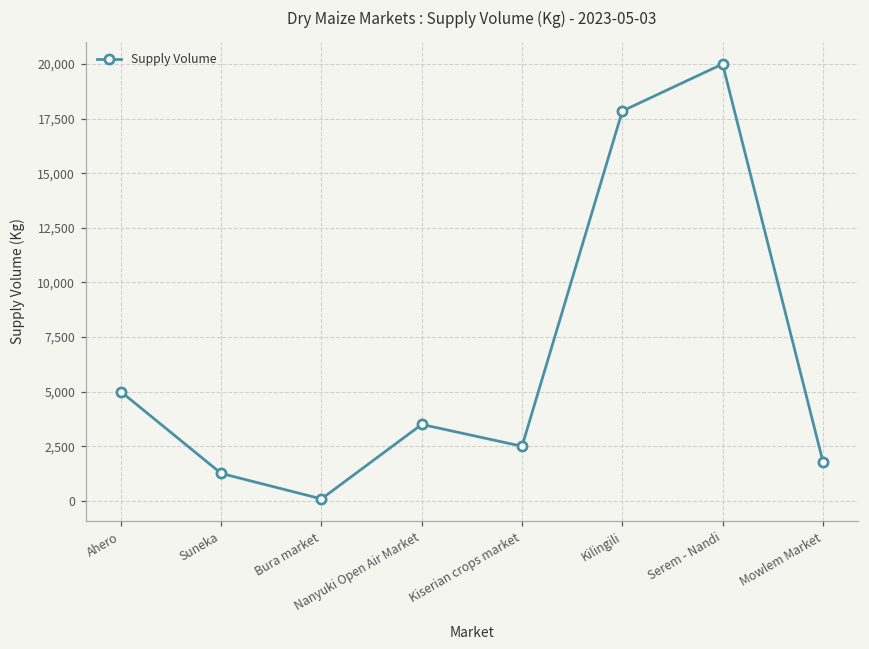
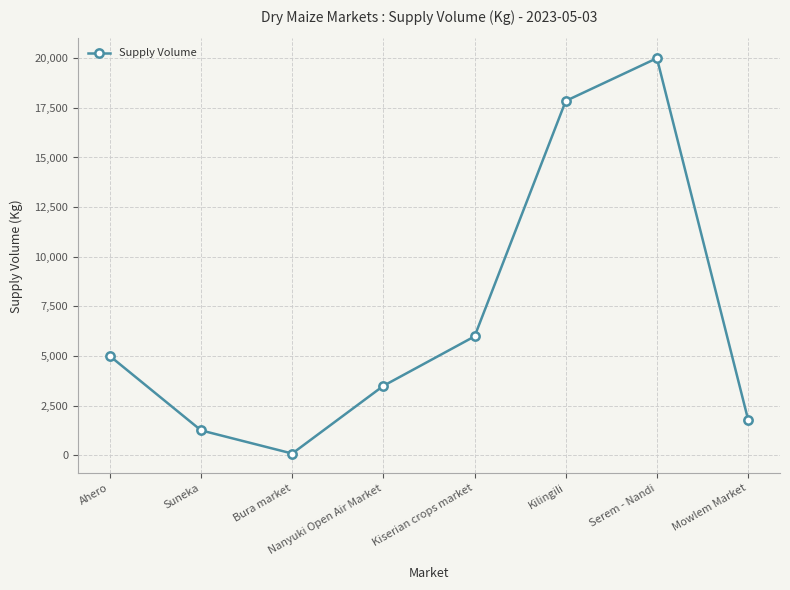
Kiserian crops market: 2,500 -> 6,000
